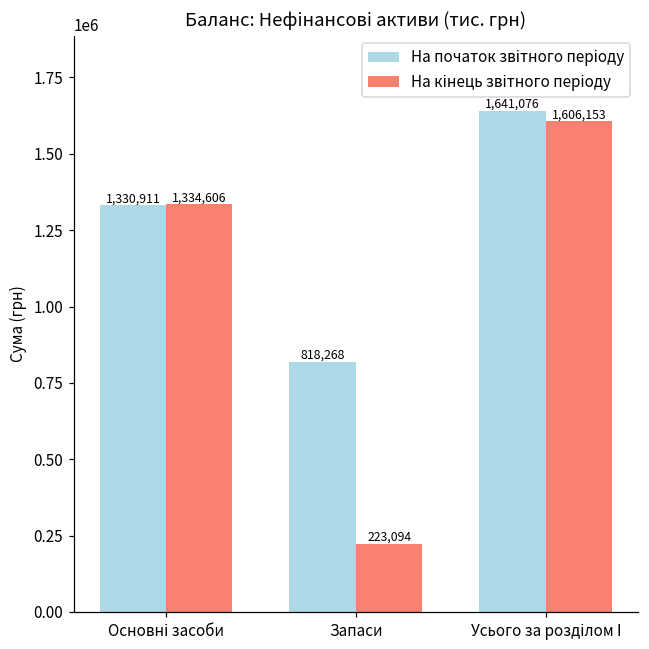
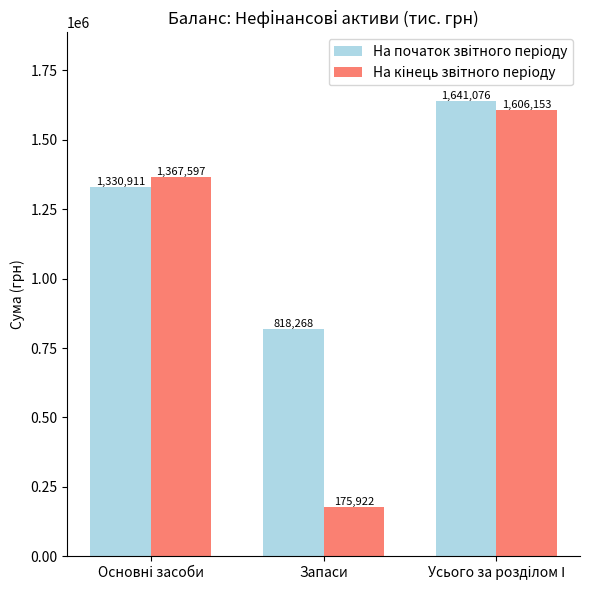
На кінець звітного періоду, Основні засоби: 1,334,606 -> 1,367,597
На кінець звітного періоду, Запаси: 223,094 -> 175,922
